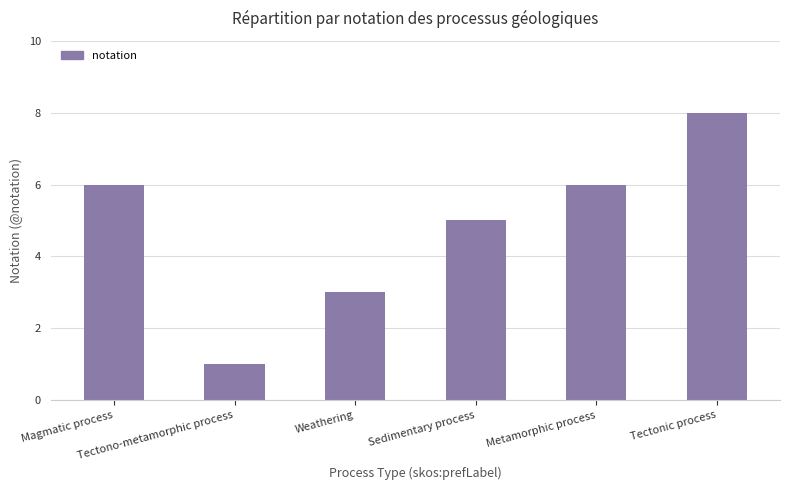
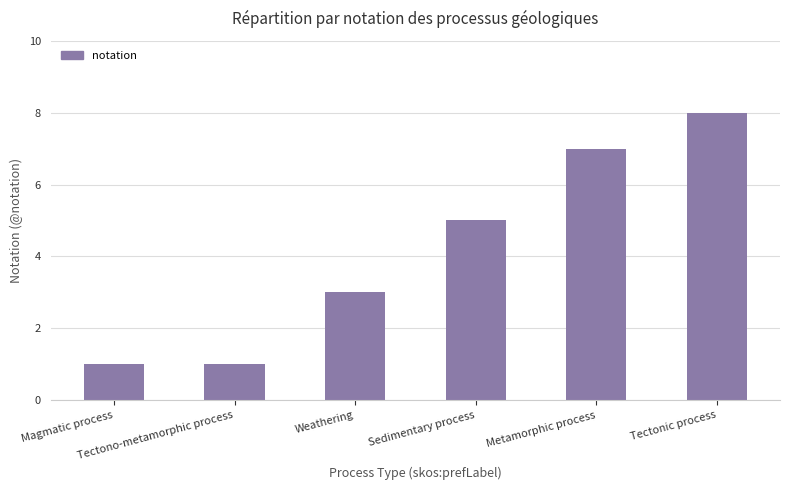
Magmatic process: 6 -> 1
Metamorphic process: 6 -> 7
